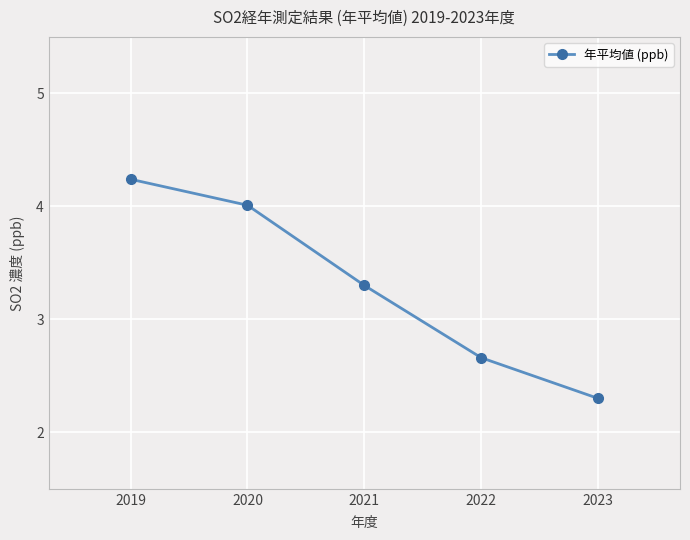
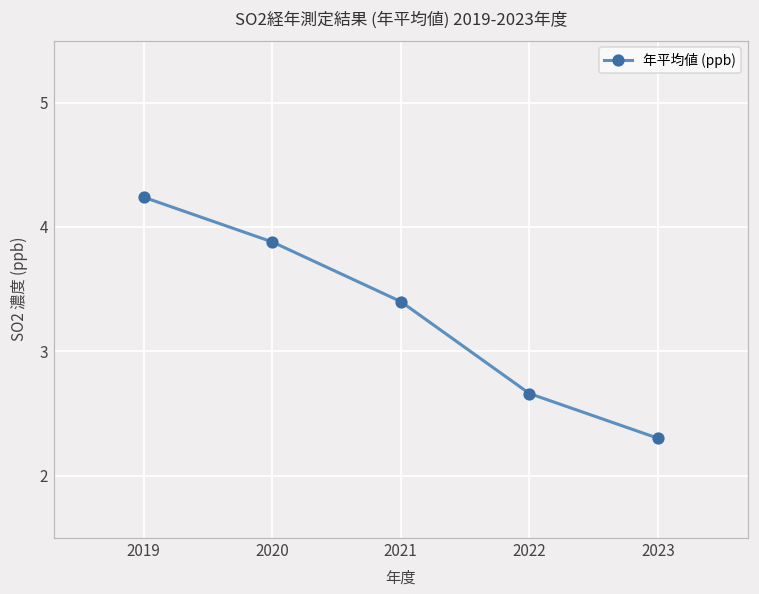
2020: 4.01 -> 3.88
2021: 3.3 -> 3.4
